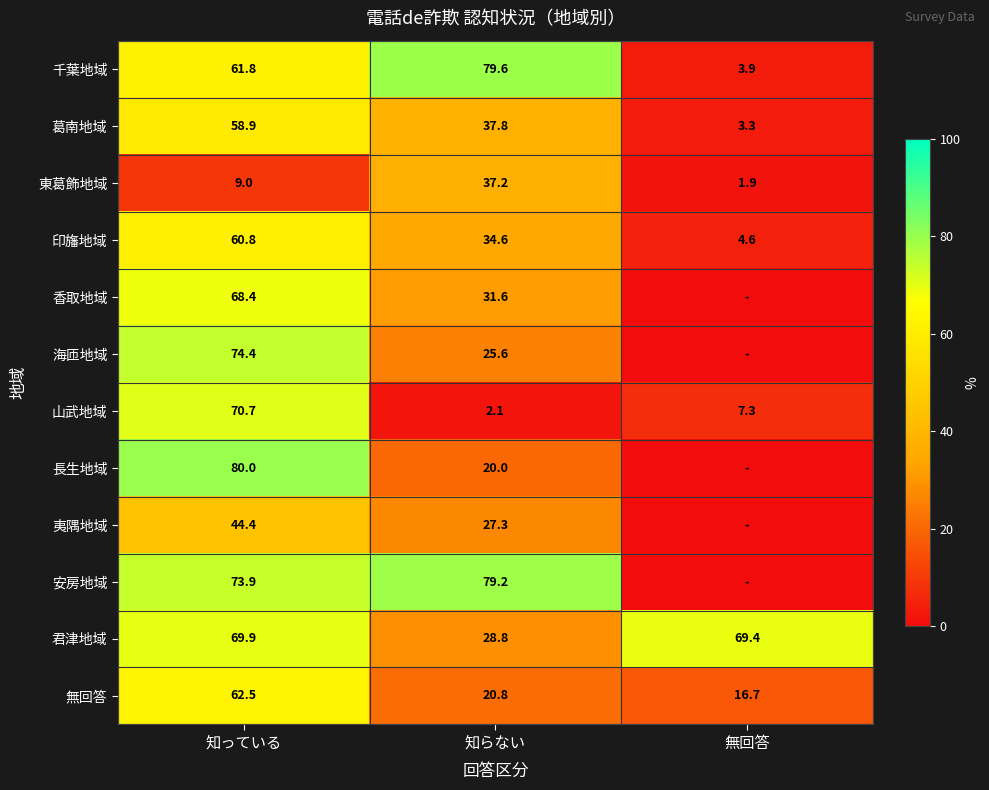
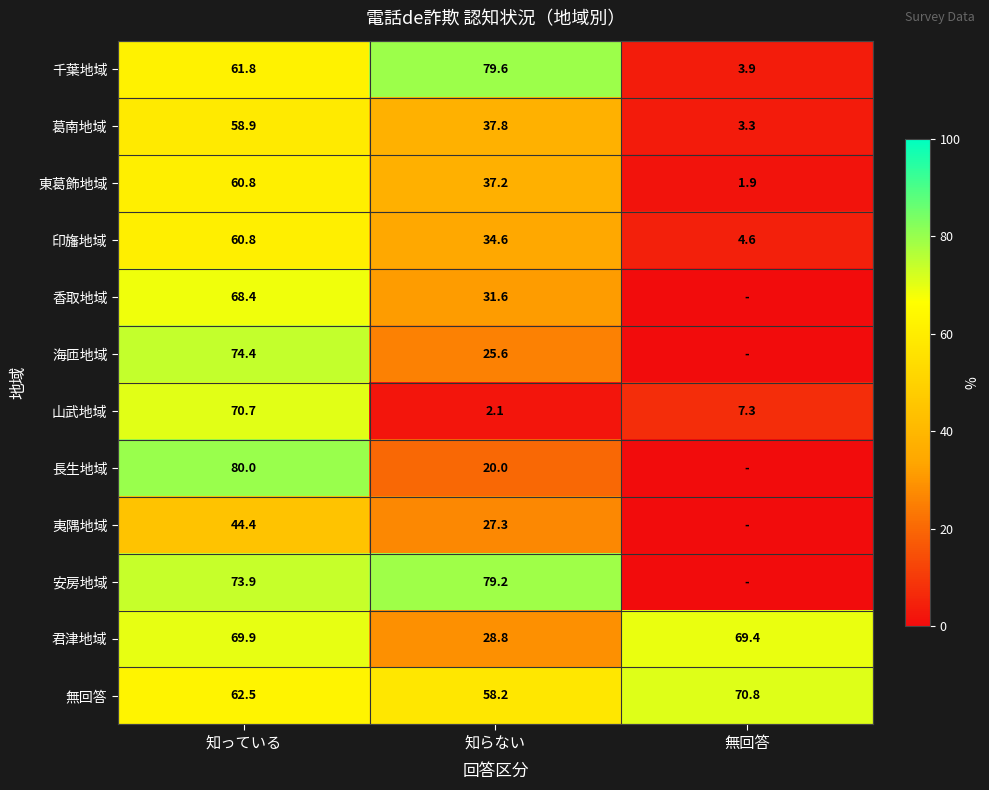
東葛飾地域, 知っている: 9.0 -> 60.8
無回答, 知らない: 20.8 -> 58.2
無回答, 無回答: 16.7 -> 70.8
